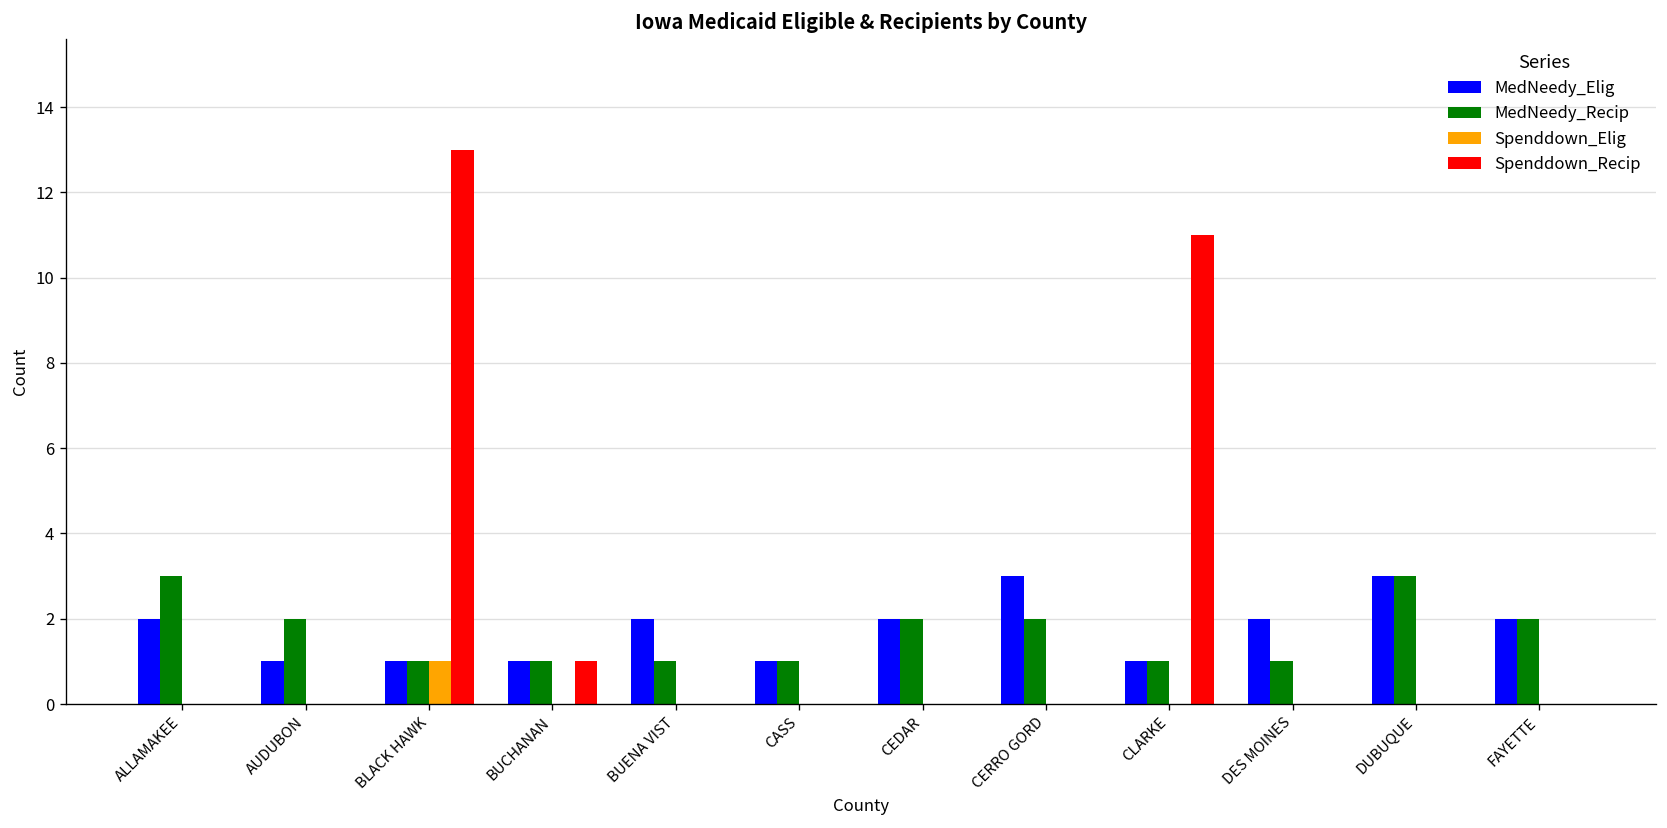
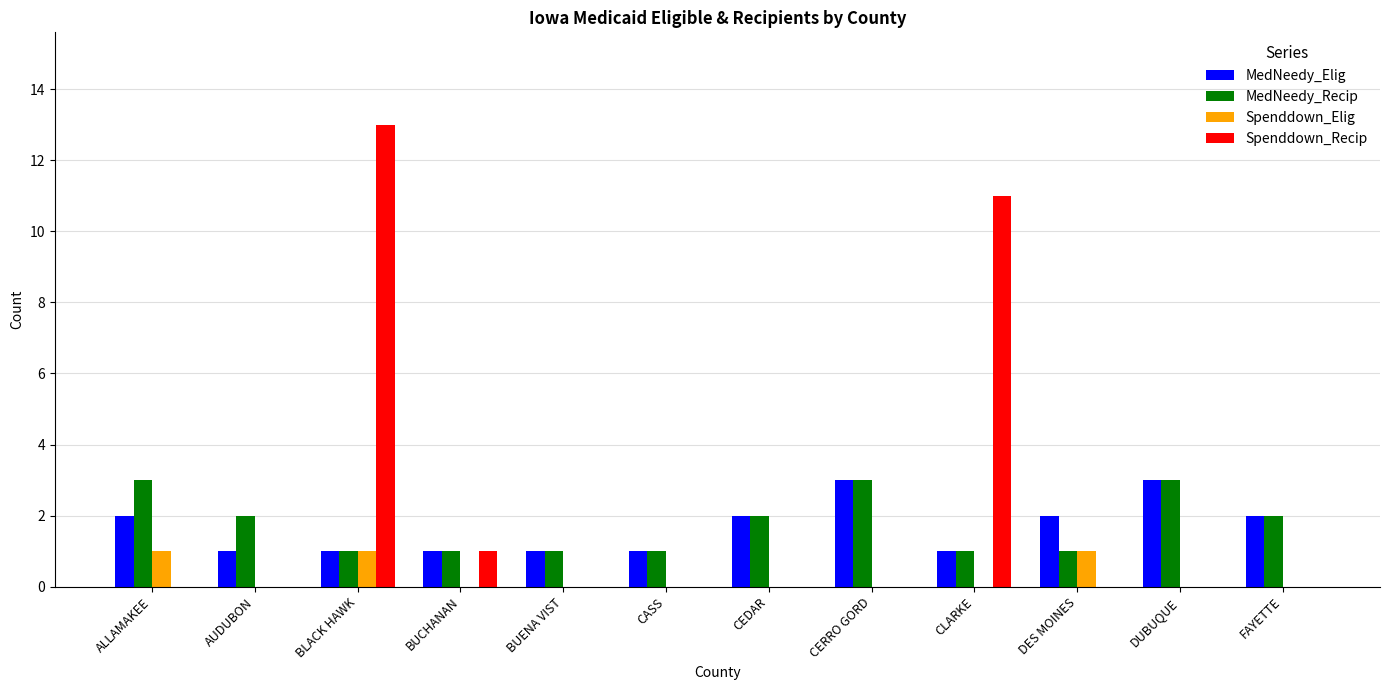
Spenddown_Elig, ALLAMAKEE: 0 -> 1
MedNeedy_Elig, BUENA VIST: 2 -> 1
MedNeedy_Recip, CERRO GORD: 2 -> 3
Spenddown_Elig, DES MOINES: 0 -> 1
